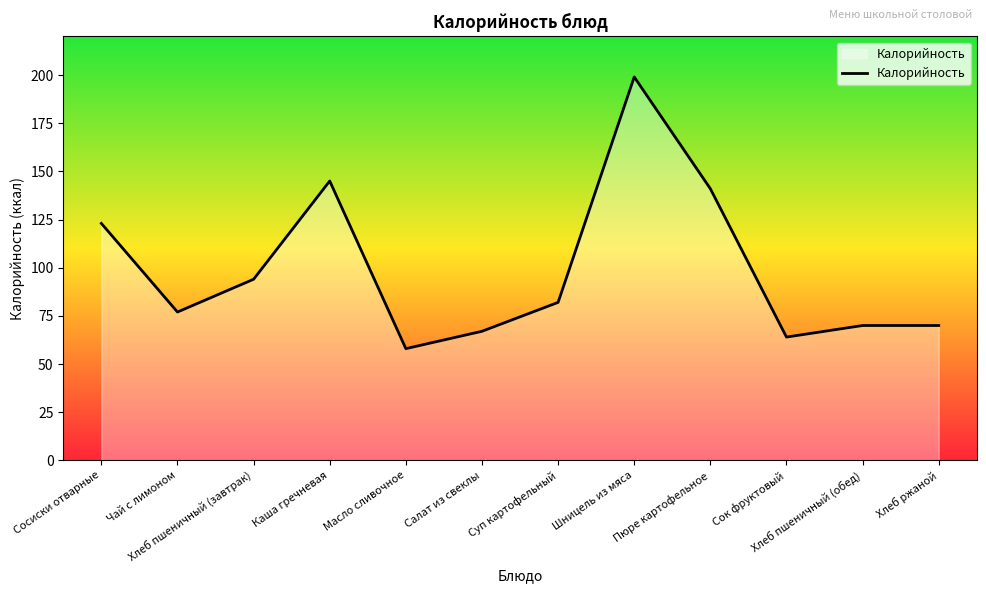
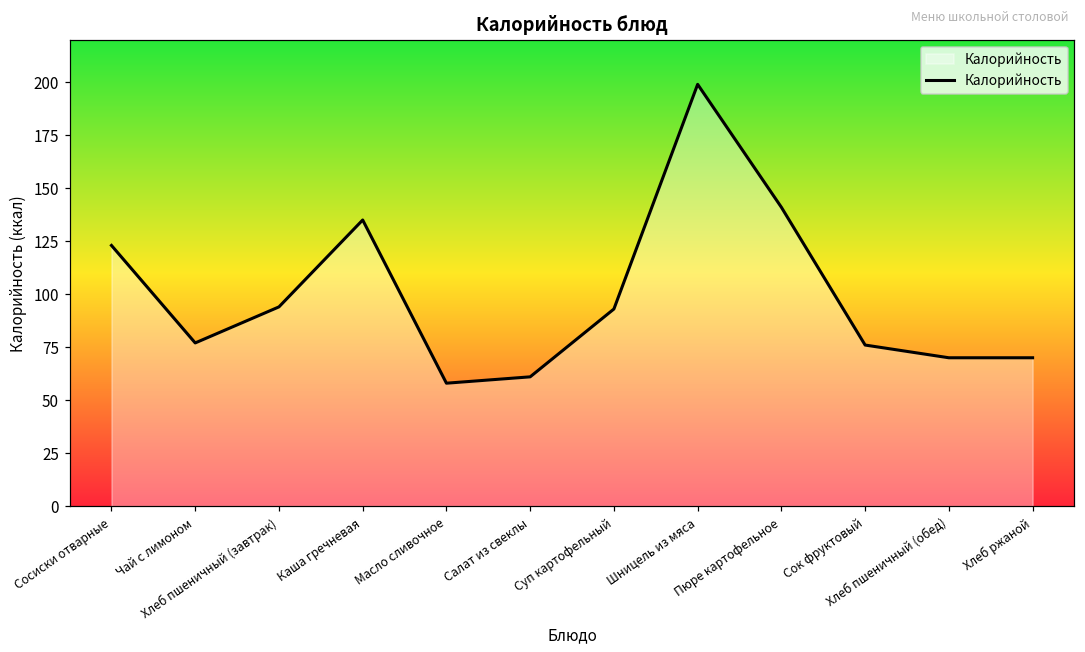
Каша гречневая: 145 -> 135
Салат из свеклы: 67 -> 61
Суп картофельный: 82 -> 93
Сок фруктовый: 64 -> 76
